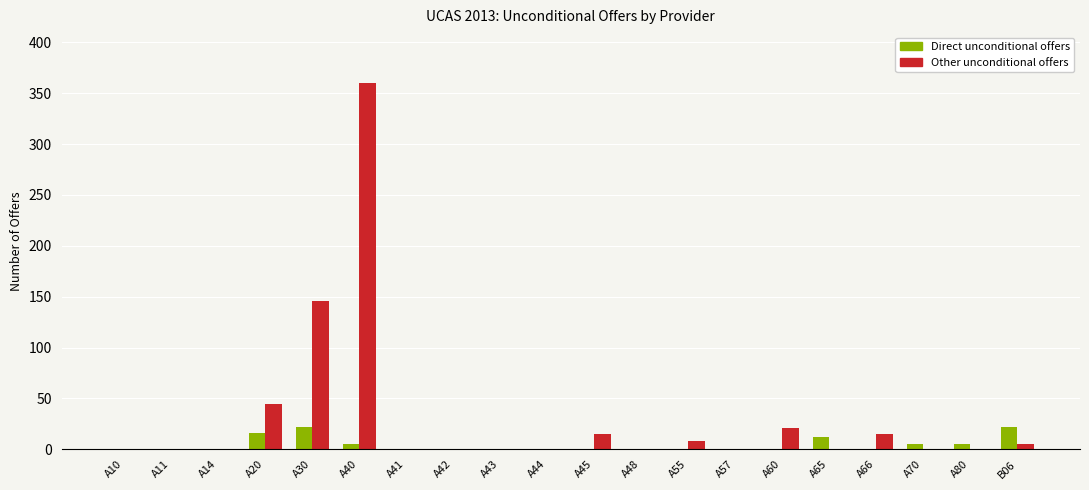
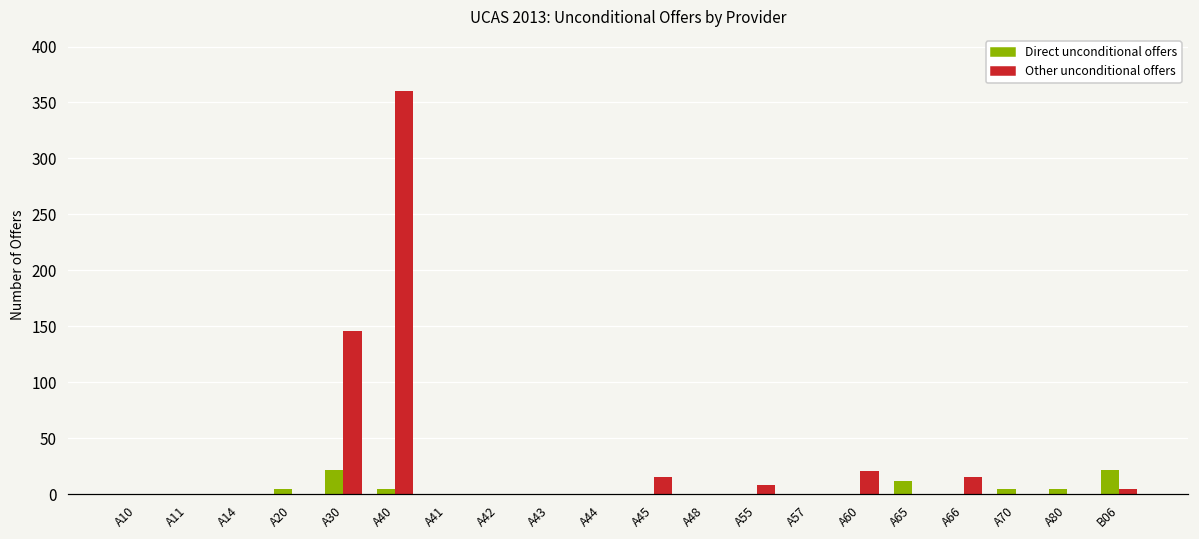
Direct unconditional offers, A20: 16 -> 5
Other unconditional offers, A20: 45 -> 0
